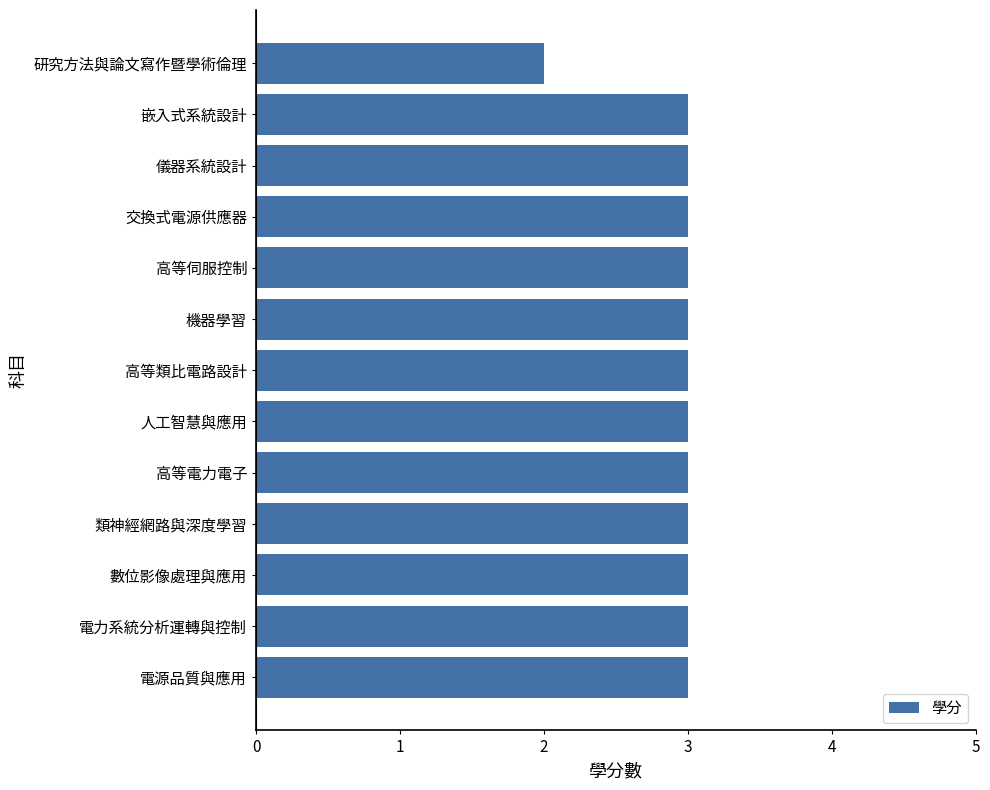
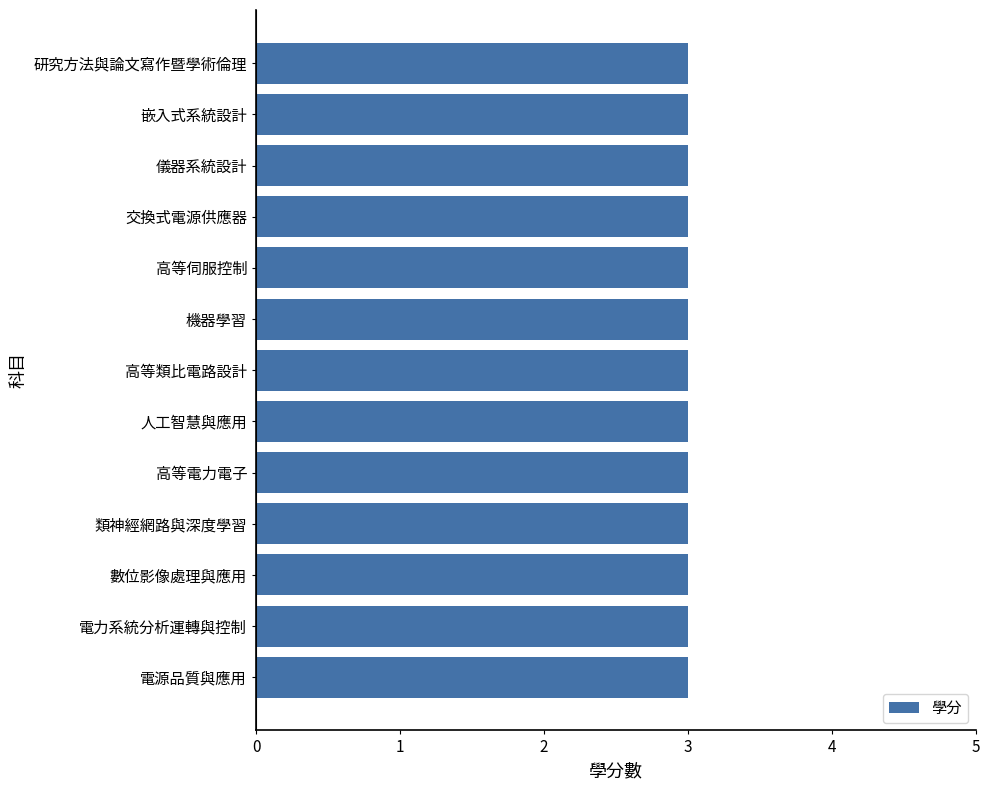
研究方法與論文寫作暨學術倫理: 2 -> 3
